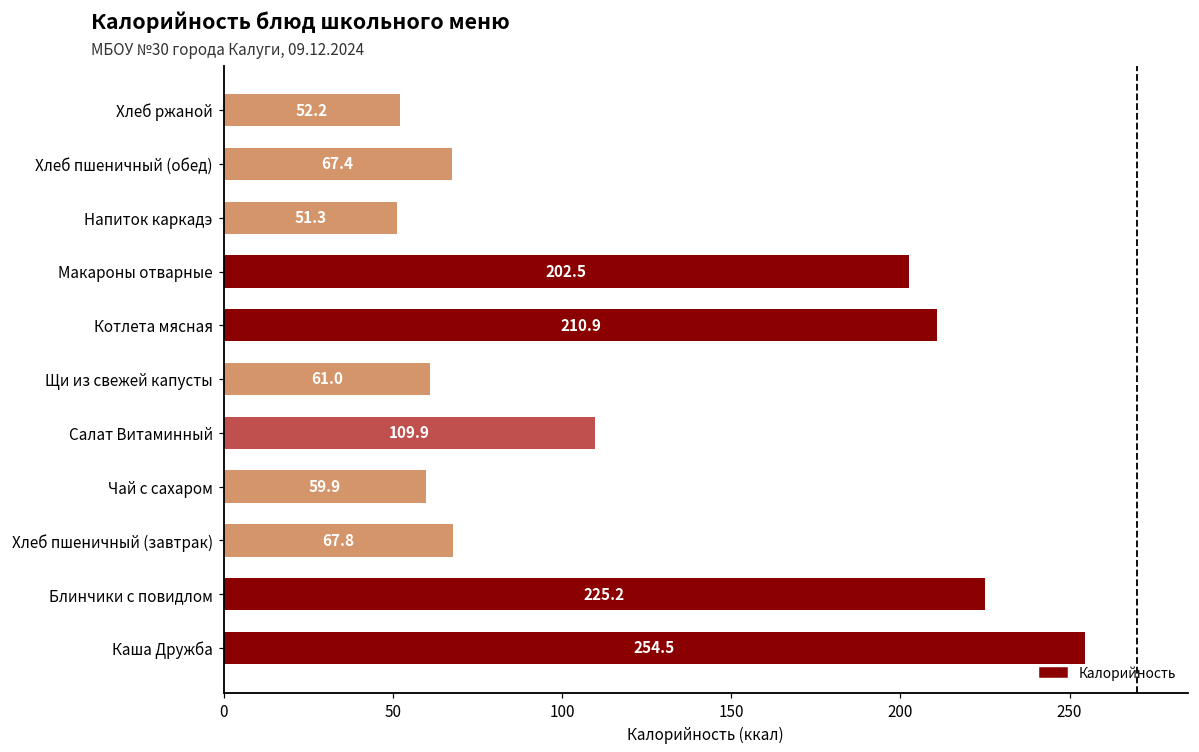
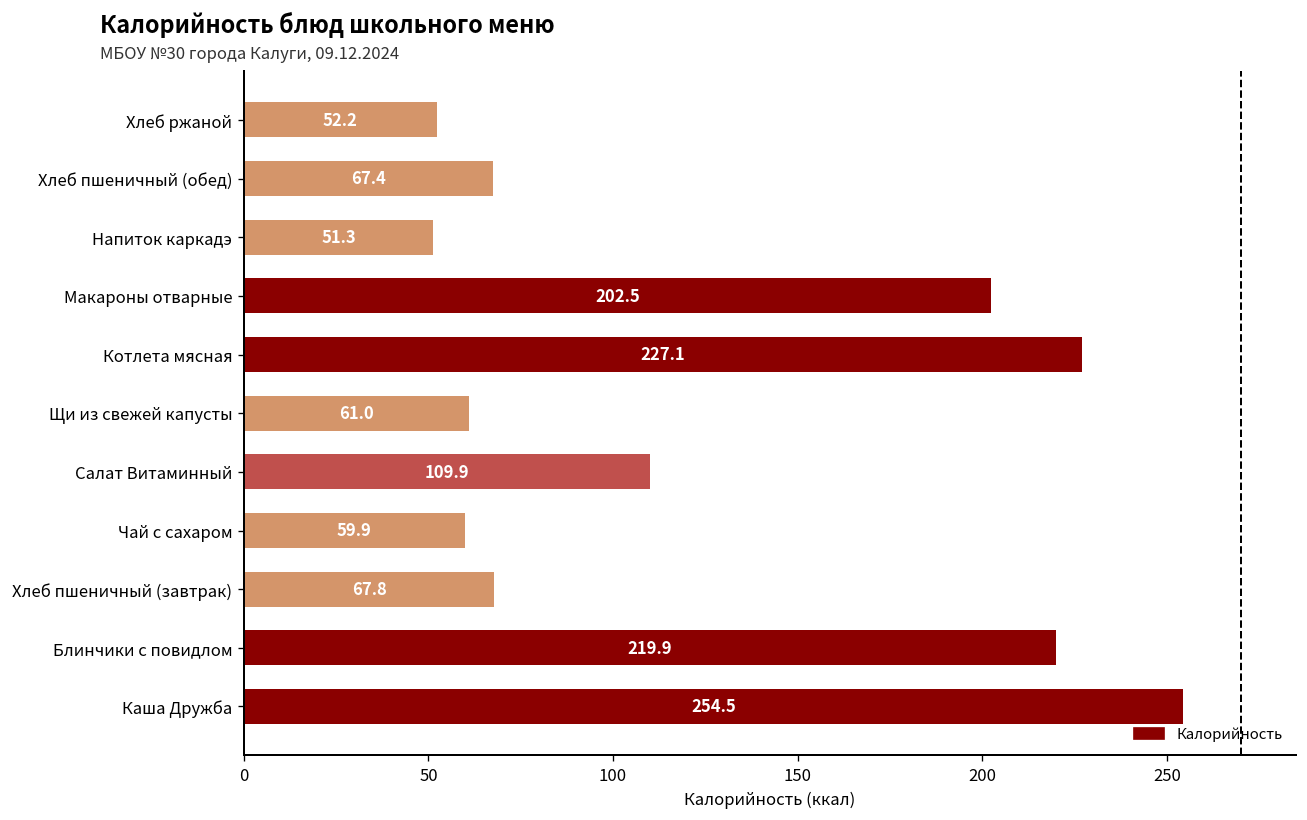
Котлета мясная: 210.9 -> 227.1
Блинчики с повидлом: 225.2 -> 219.9
